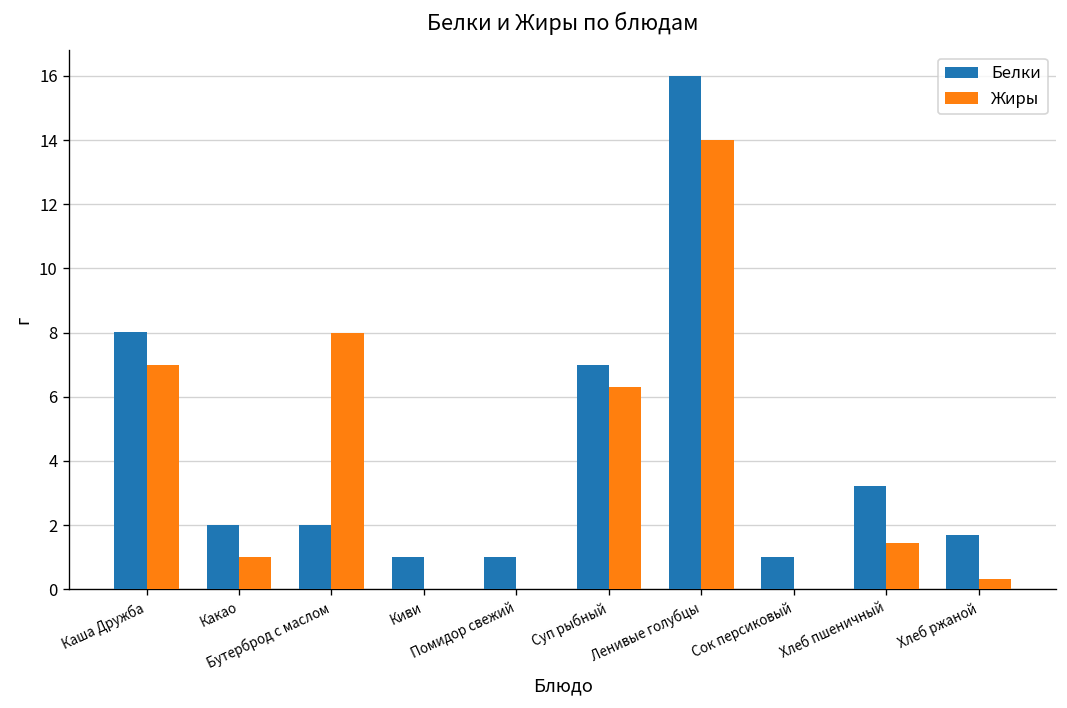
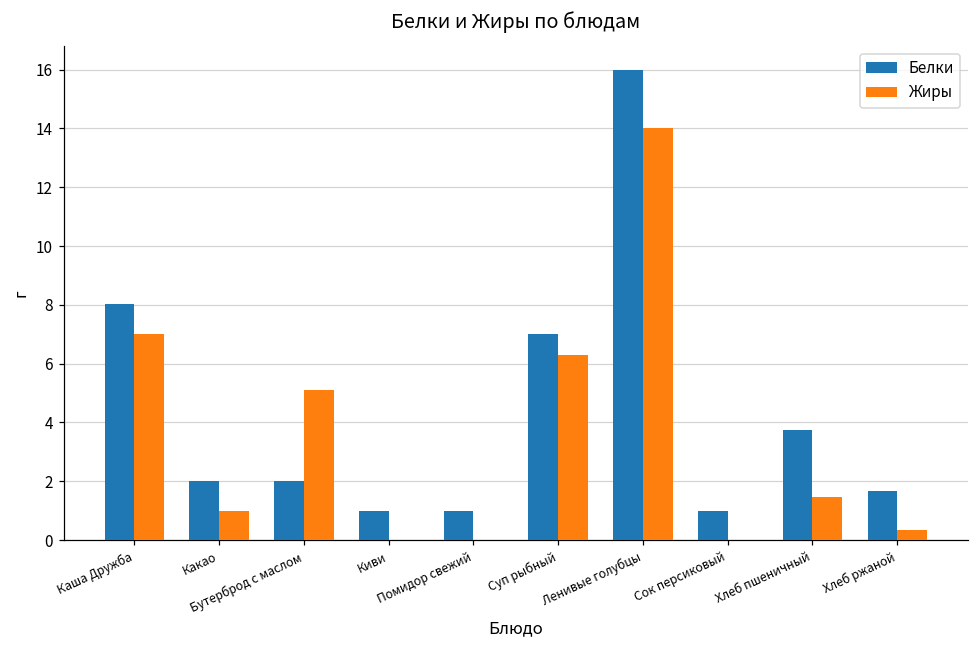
Жиры, Бутерброд с маслом: 8.0 -> 5.1
Белки, Хлеб пшеничный: 3.2 -> 3.8
